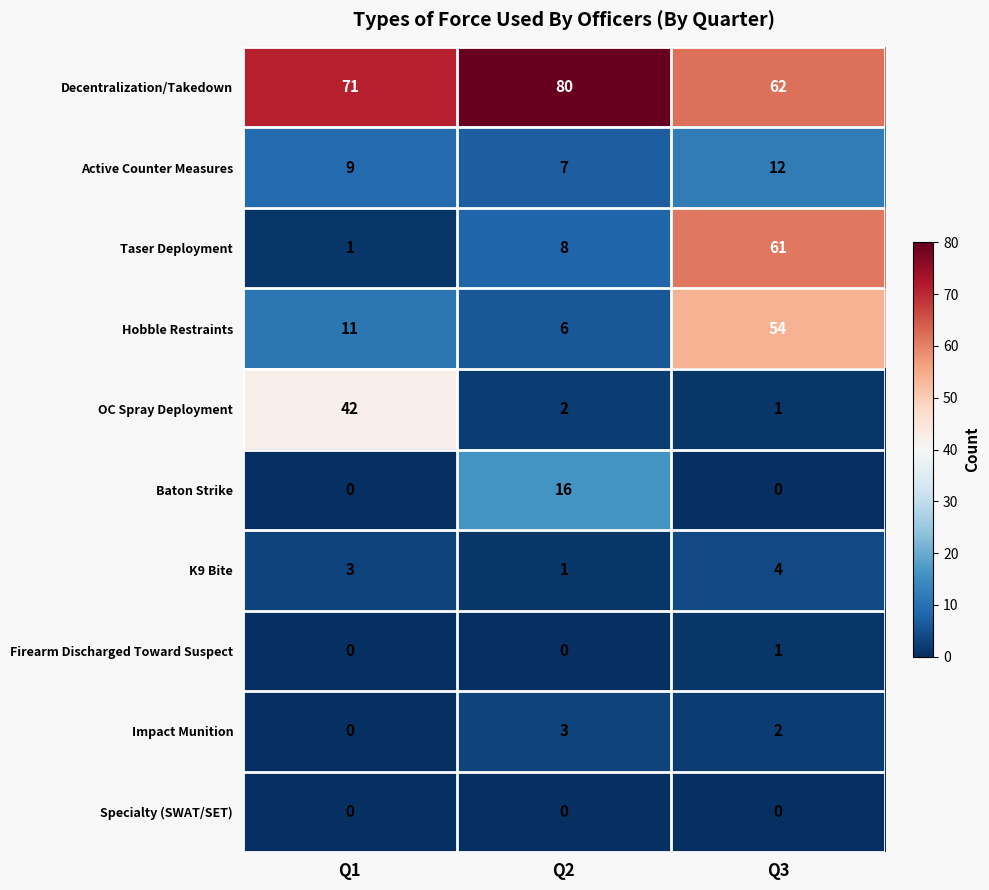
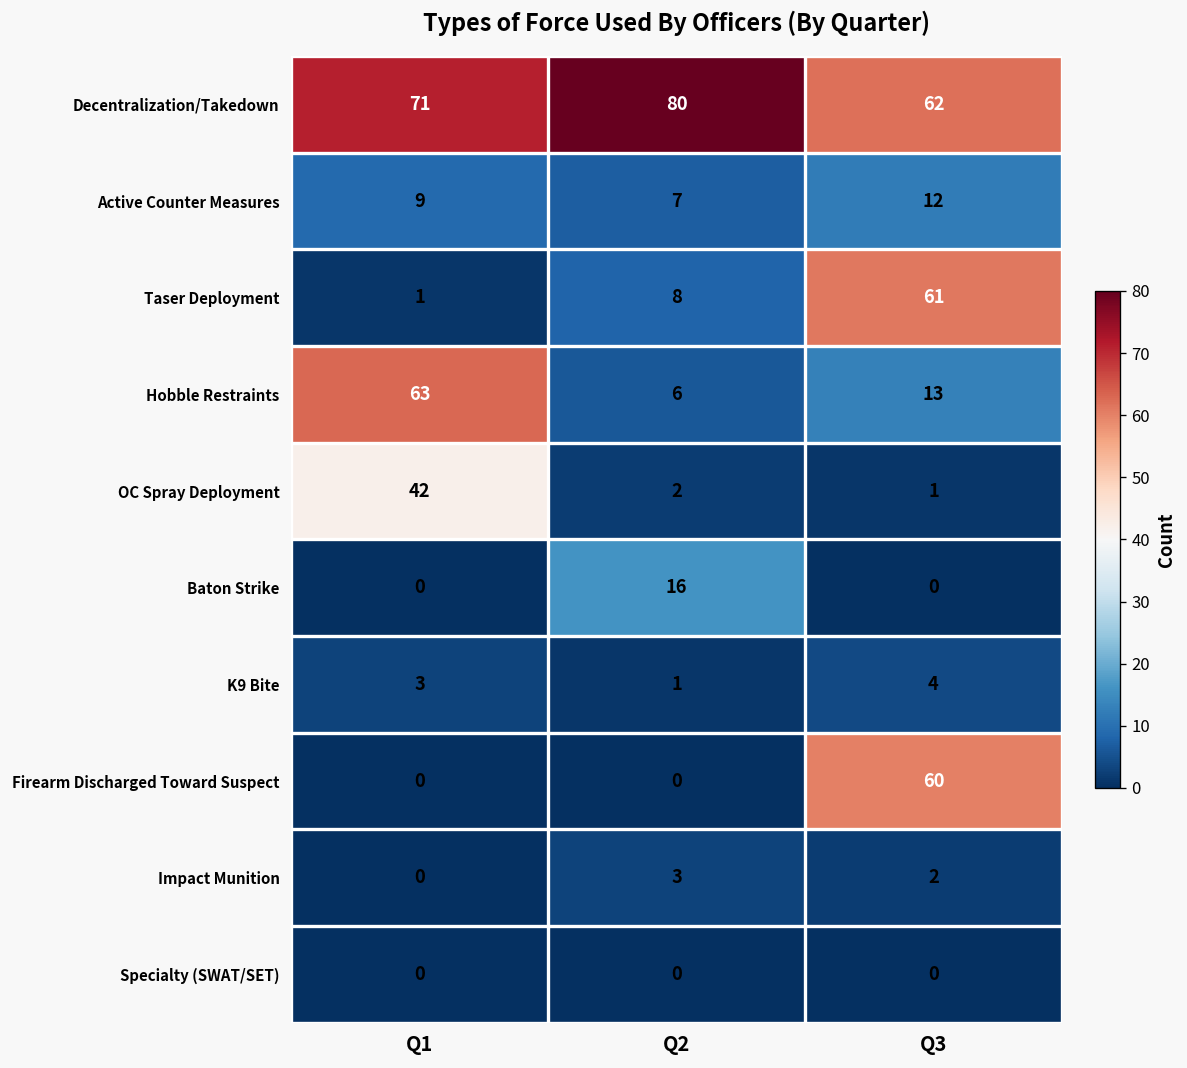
Hobble Restraints, Q1: 11 -> 63
Hobble Restraints, Q3: 54 -> 13
Firearm Discharged Toward Suspect, Q3: 1 -> 60
